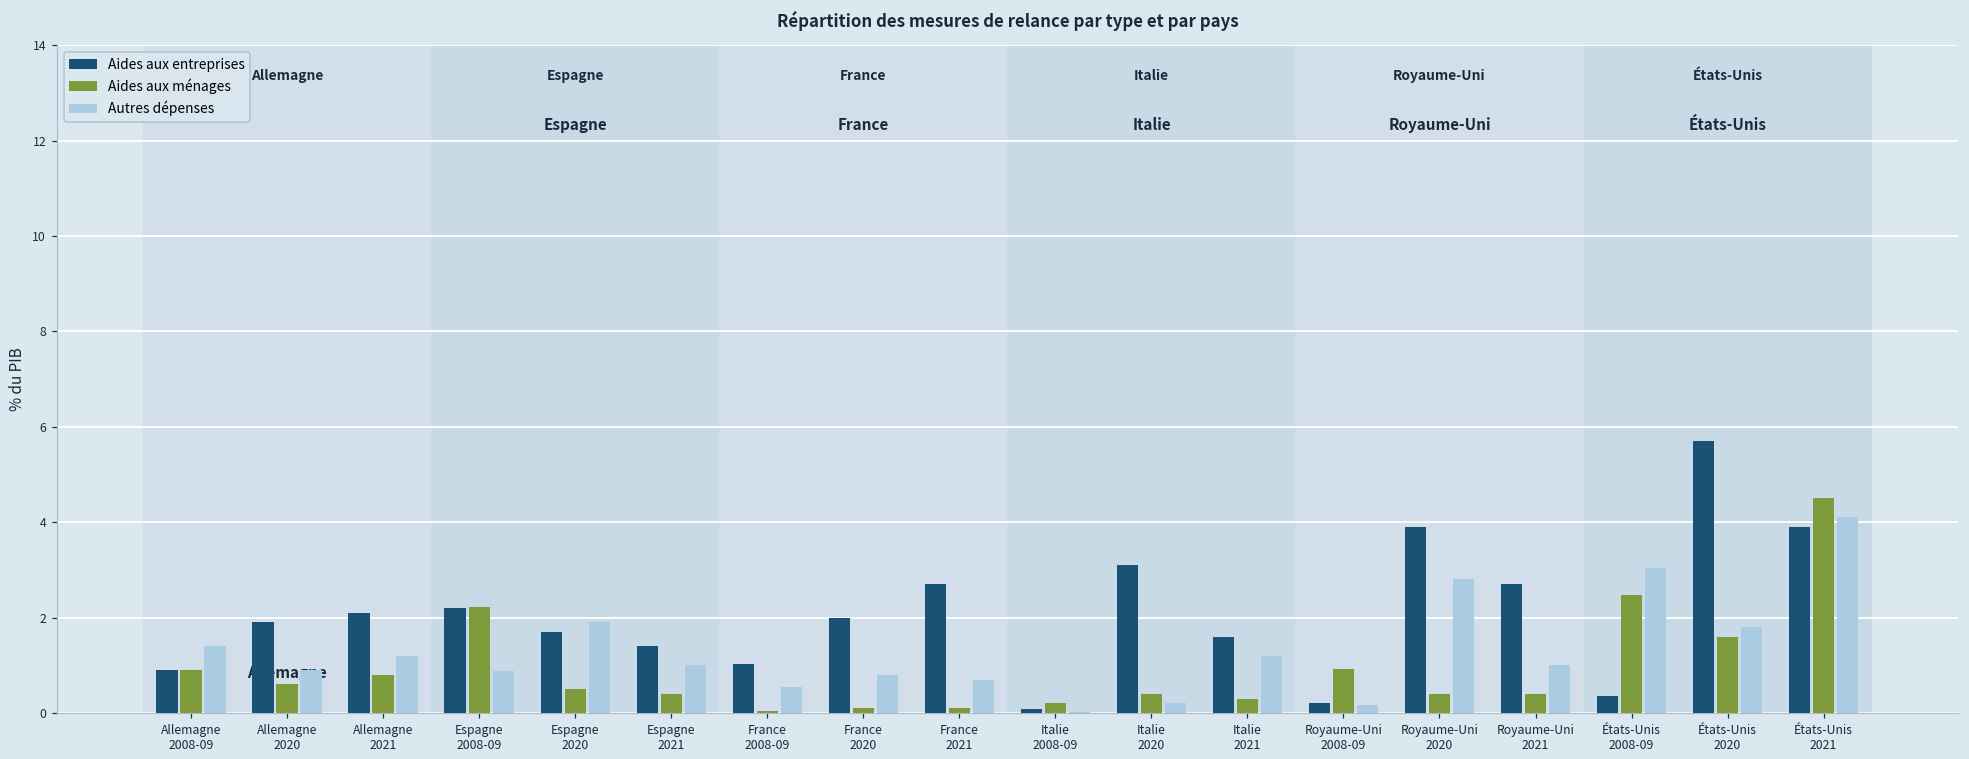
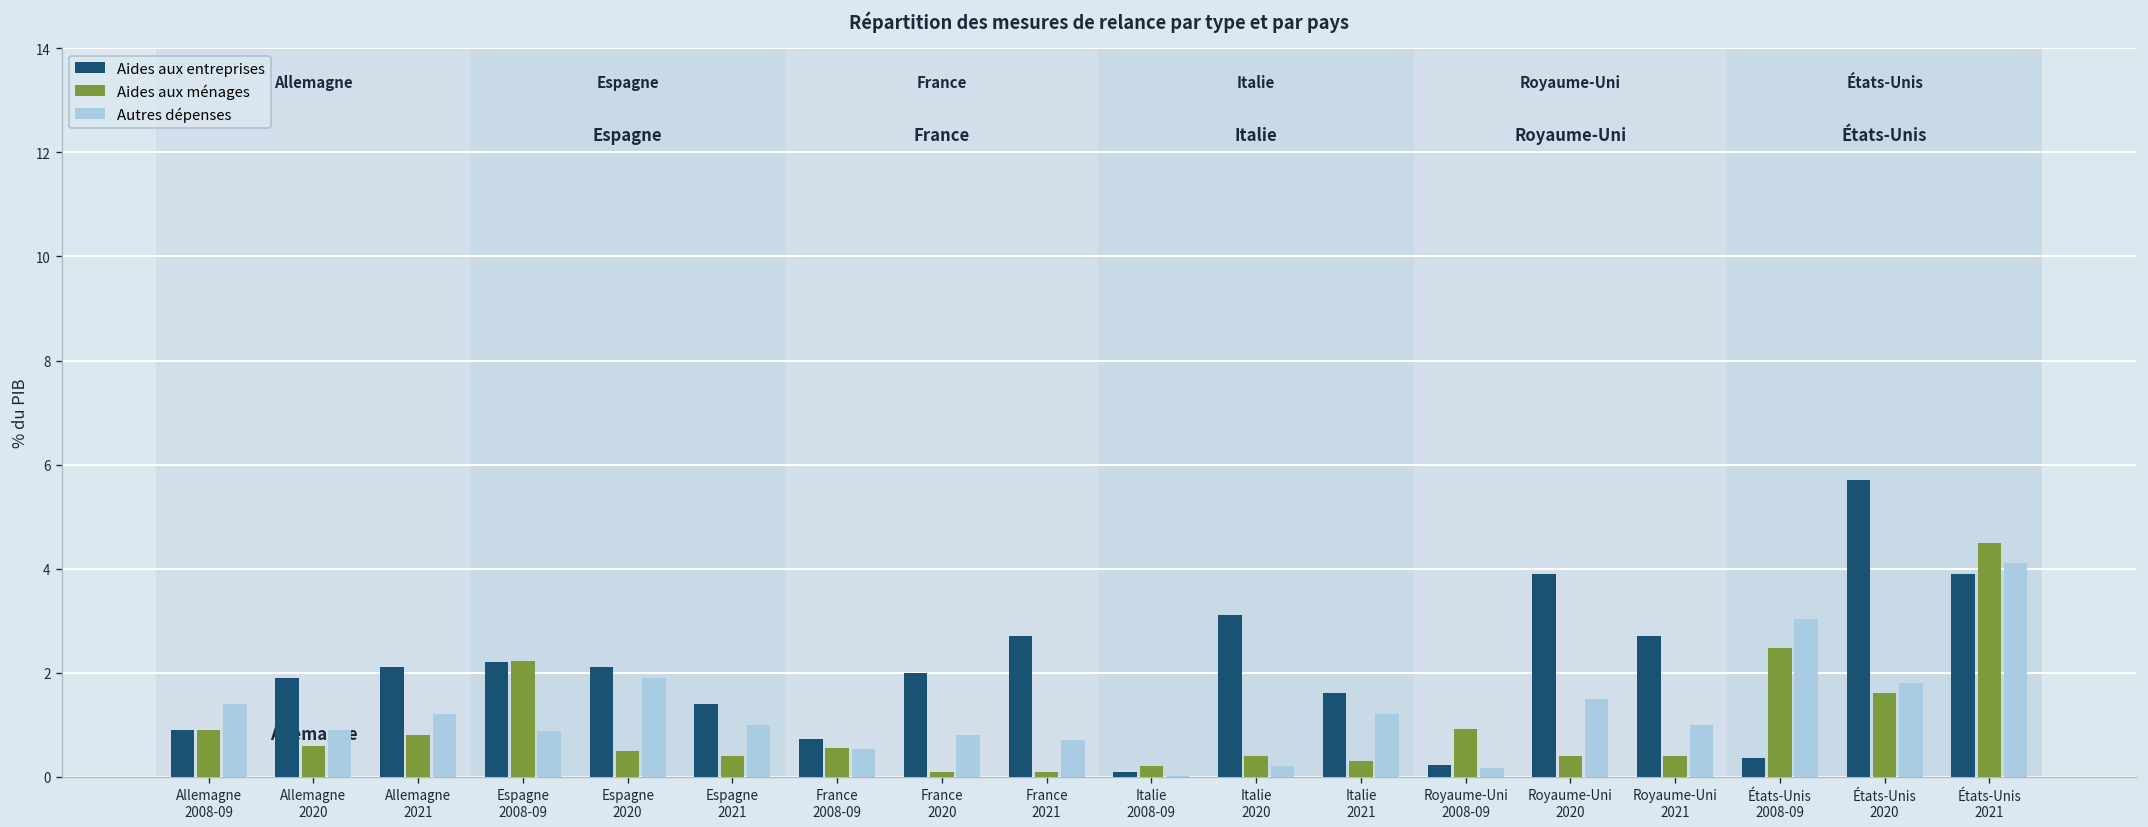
Aides aux entreprises, Espagne 2020: 1.7 -> 2.1
Aides aux entreprises, France 2008-09: 1.0 -> 0.7
Aides aux ménages, France 2008-09: 0.0 -> 0.6
Autres dépenses, Royaume-Uni 2020: 2.8 -> 1.5
